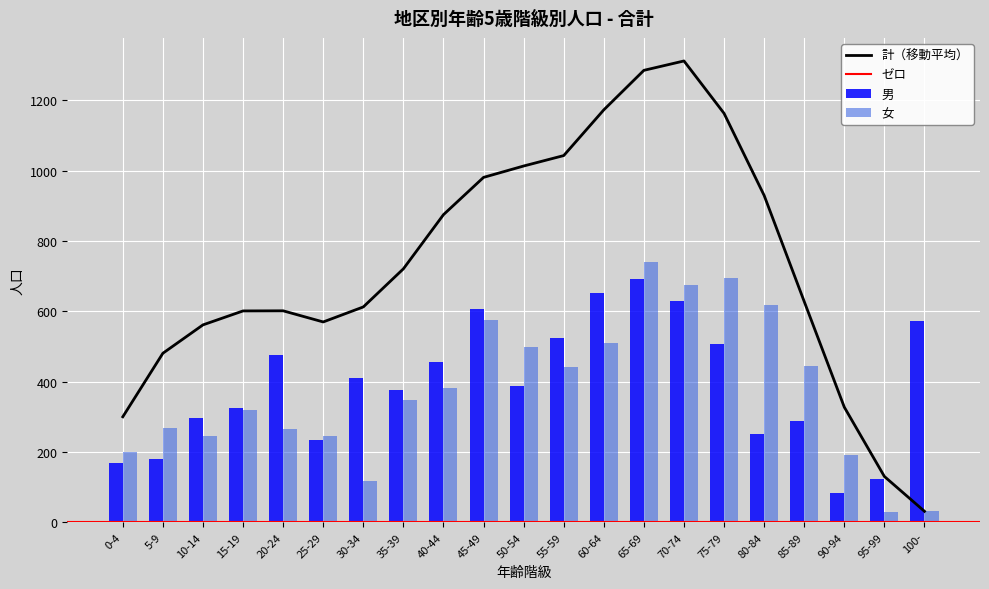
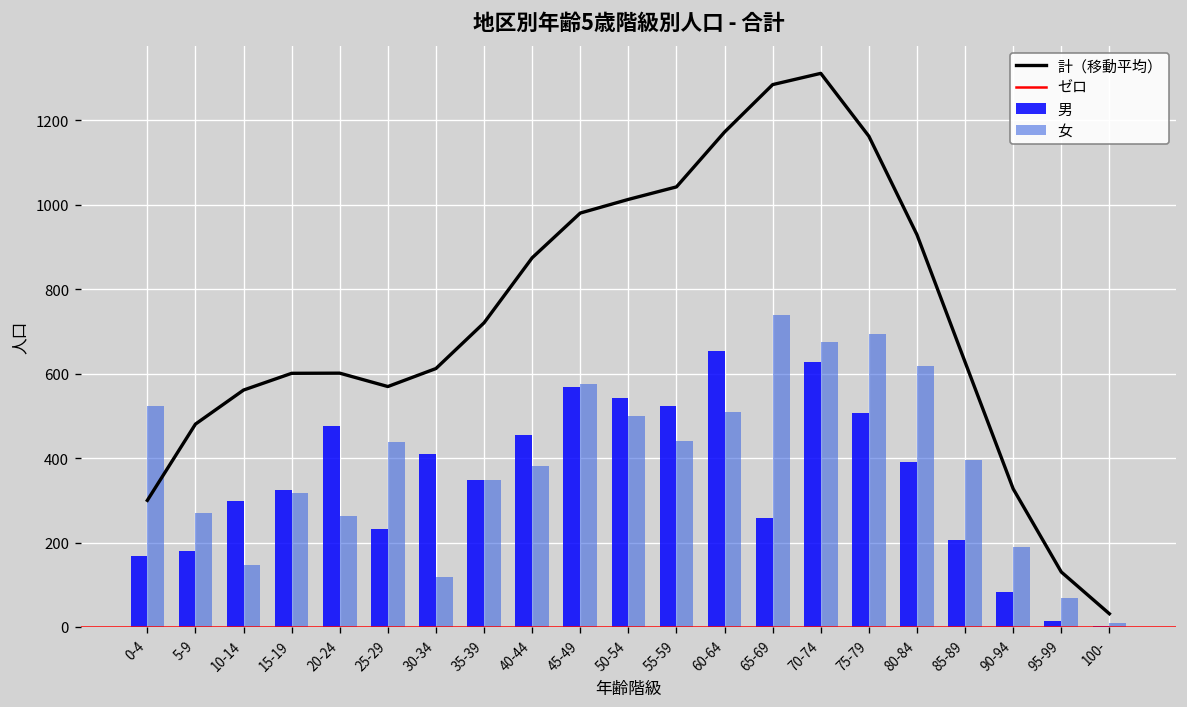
女, 0-4: 200 -> 520
女, 10-14: 240 -> 150
女, 25-29: 240 -> 440
男, 35-39: 380 -> 350
男, 45-49: 610 -> 570
男, 50-54: 390 -> 540
男, 65-69: 690 -> 260
男, 80-84: 250 -> 390
男, 85-89: 290 -> 210
女, 85-89: 450 -> 400
男, 95-99: 120 -> 20
女, 95-99: 30 -> 70
男, 100-: 570 -> 0
女, 100-: 30 -> 10
